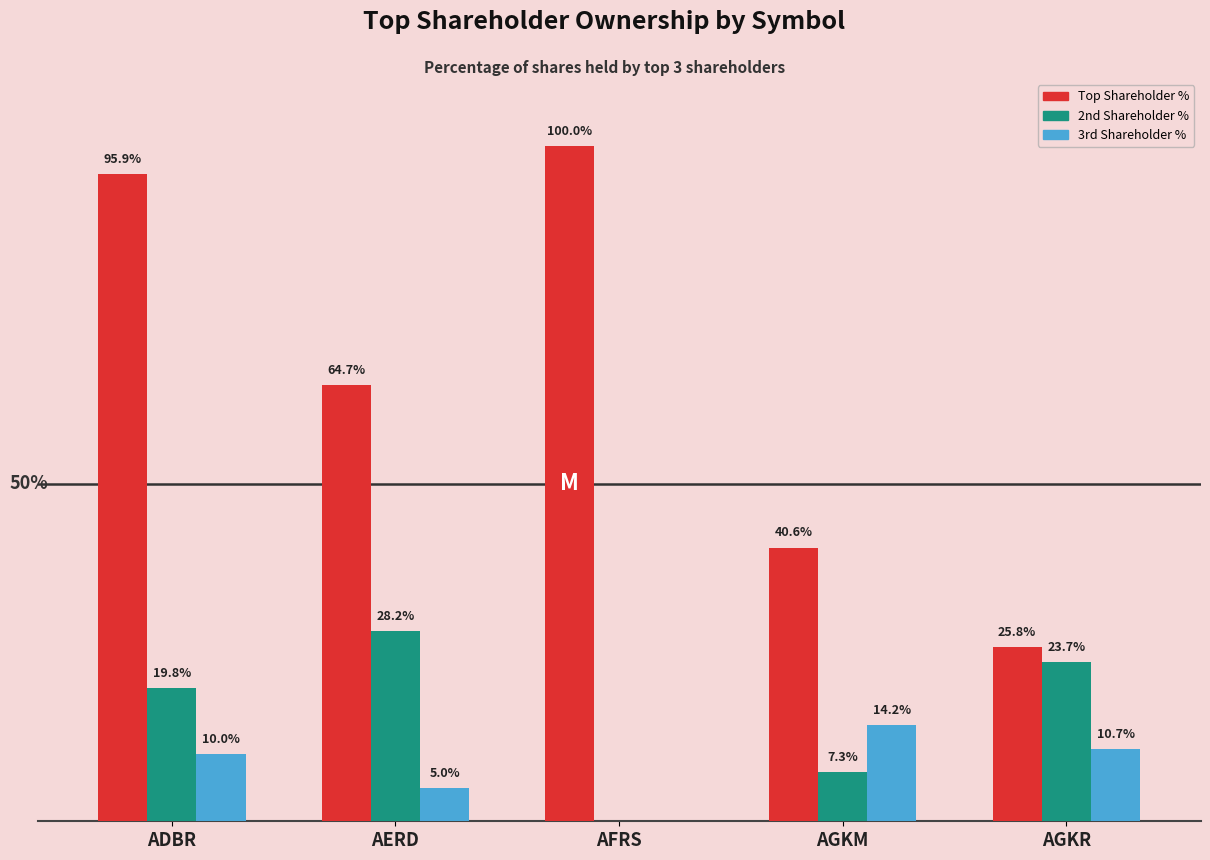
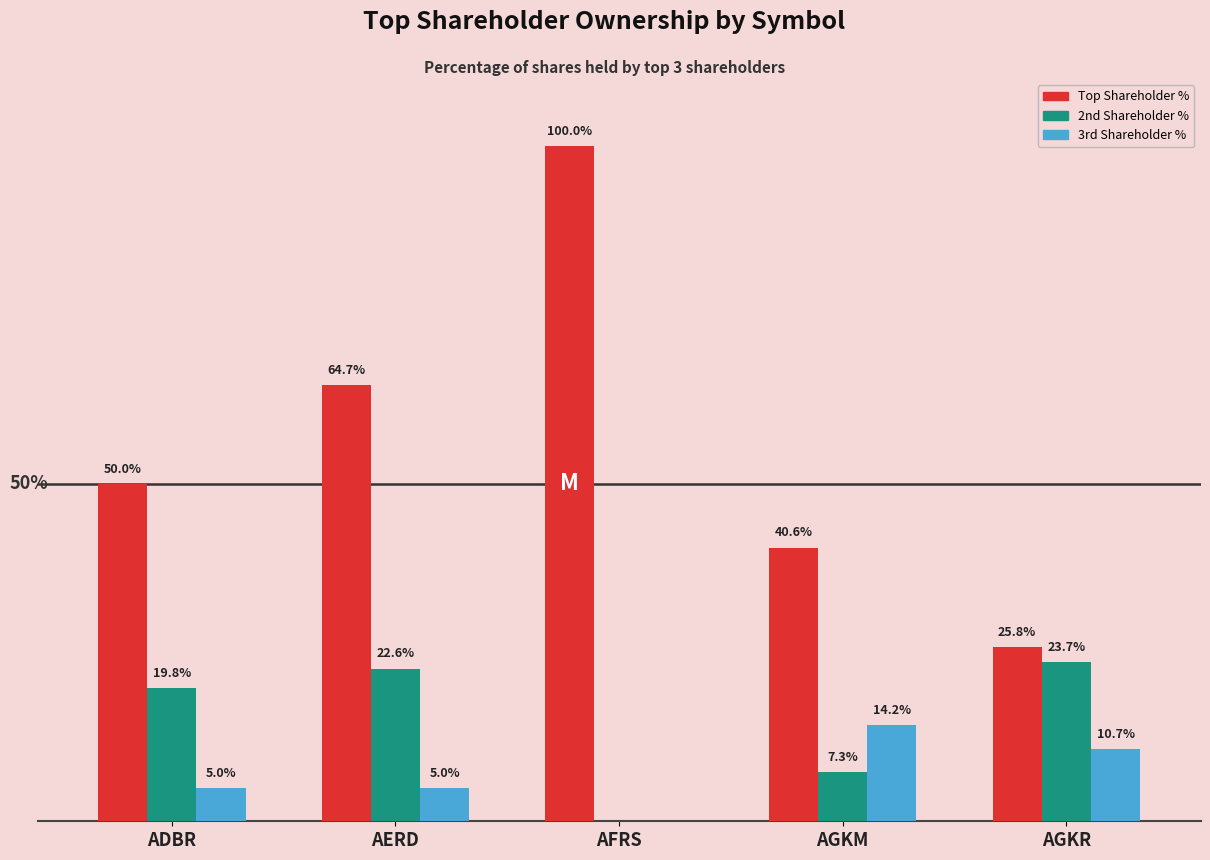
Top Shareholder %, ADBR: 95.9% -> 50.0%
3rd Shareholder %, ADBR: 10.0% -> 5.0%
2nd Shareholder %, AERD: 28.2% -> 22.6%
